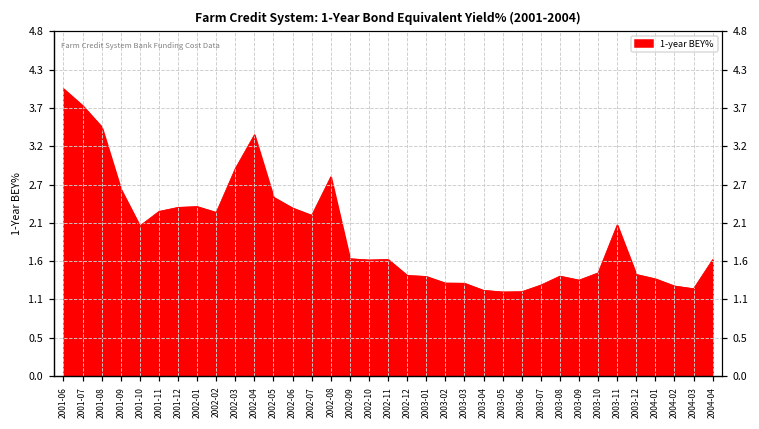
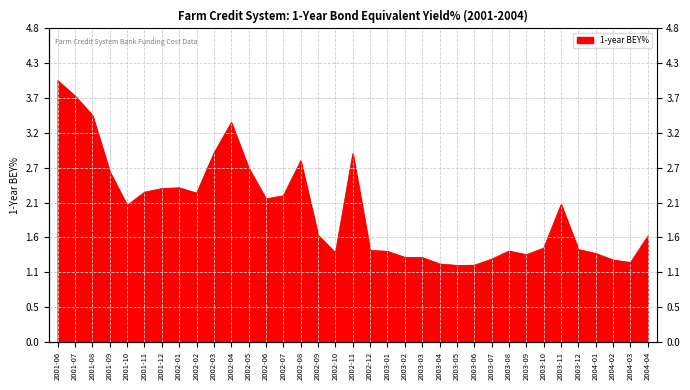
2002-05: 2.5 -> 2.7
2002-06: 2.3 -> 2.2
2002-10: 1.6 -> 1.4
2002-11: 1.6 -> 2.9
